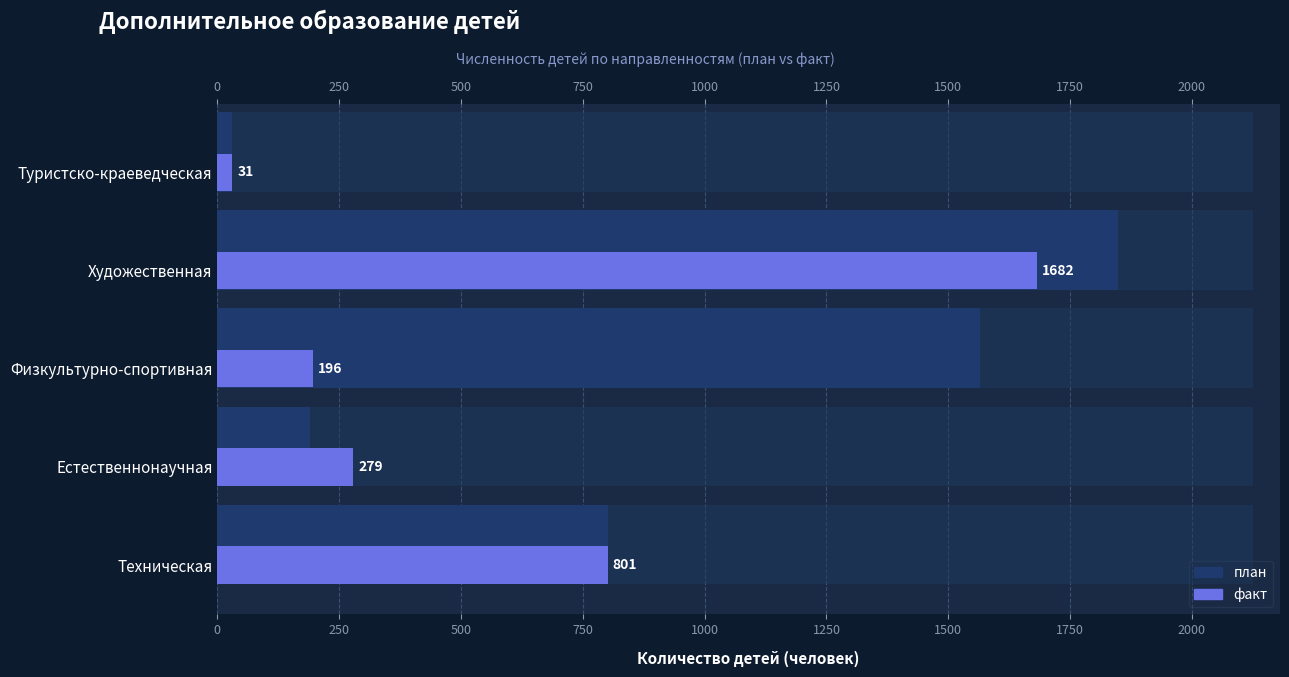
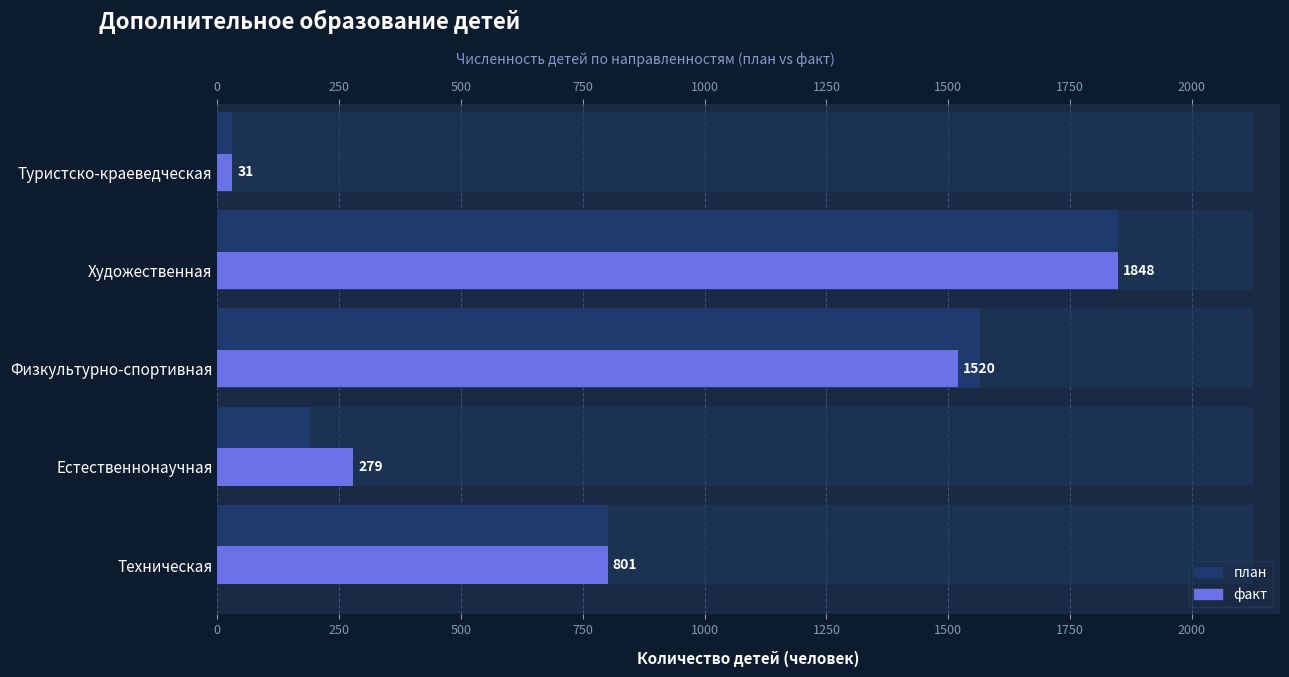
факт, Художественная: 1682 -> 1848
факт, Физкультурно-спортивная: 196 -> 1520
